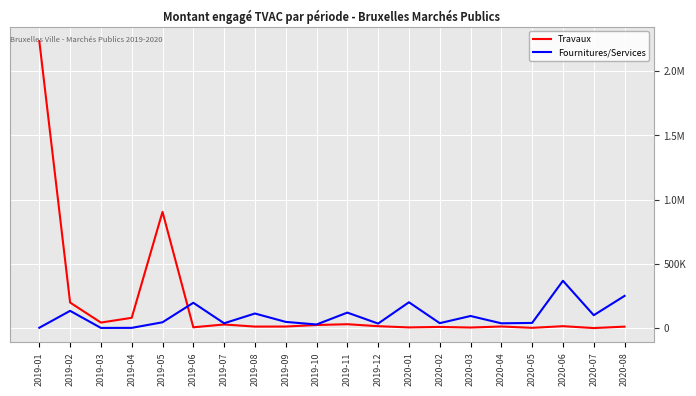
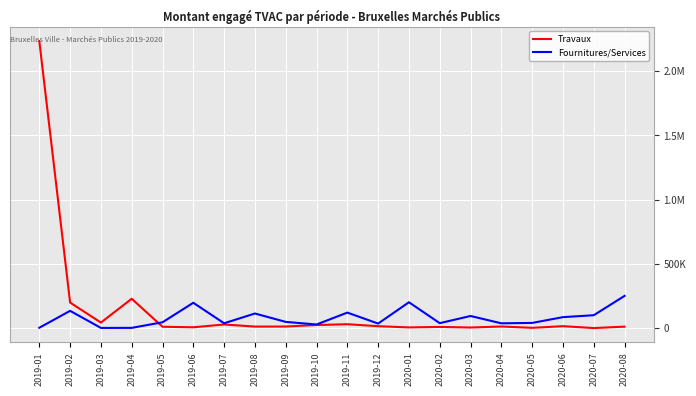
Travaux, 2019-04: 80000 -> 230000
Travaux, 2019-05: 910000 -> 10000
Fournitures/Services, 2020-06: 370000 -> 90000
